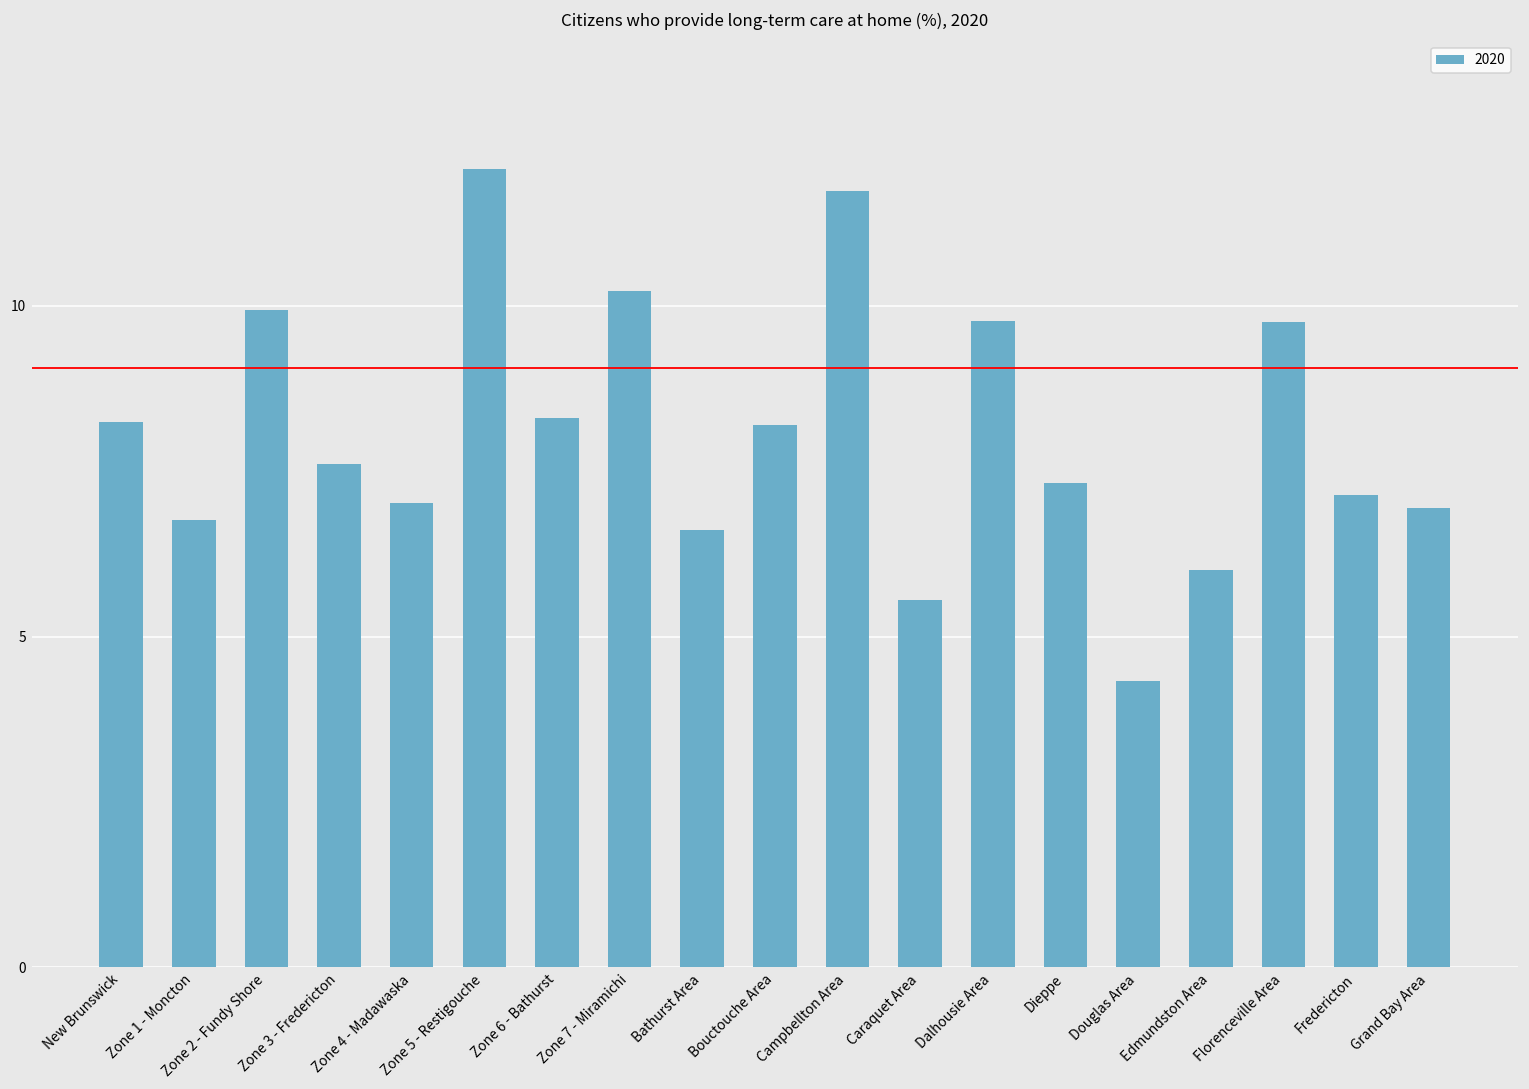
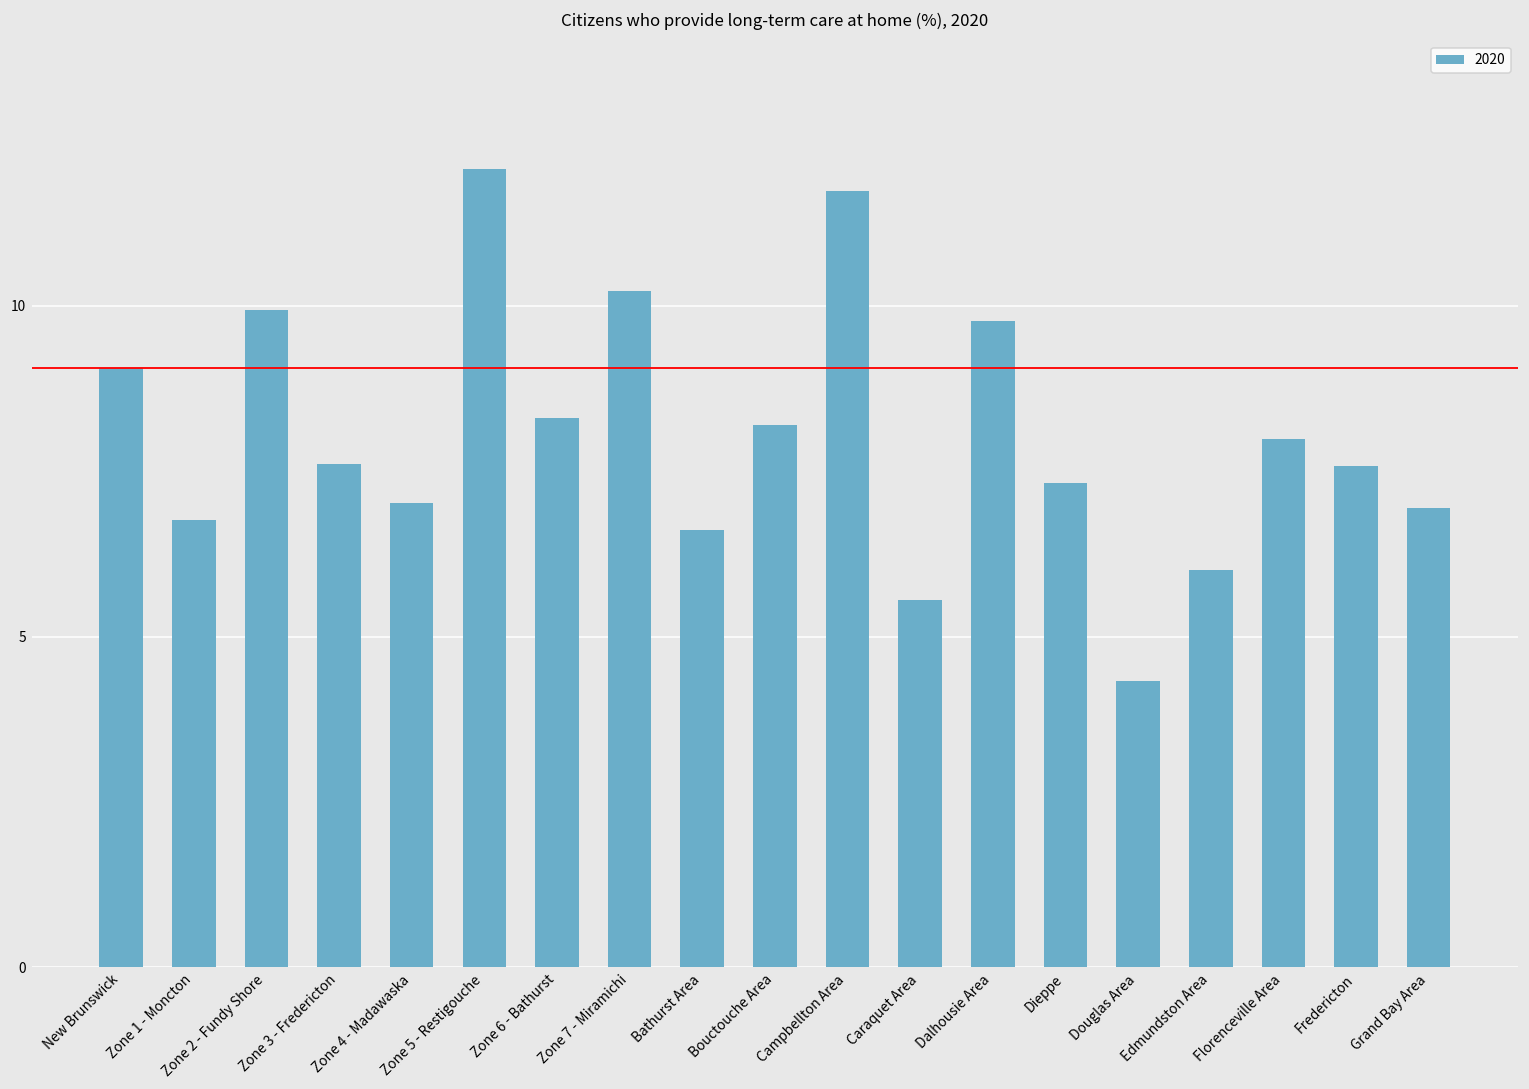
New Brunswick: 8.2 -> 9.1
Florenceville Area: 9.8 -> 8.0
Fredericton: 7.1 -> 7.6
